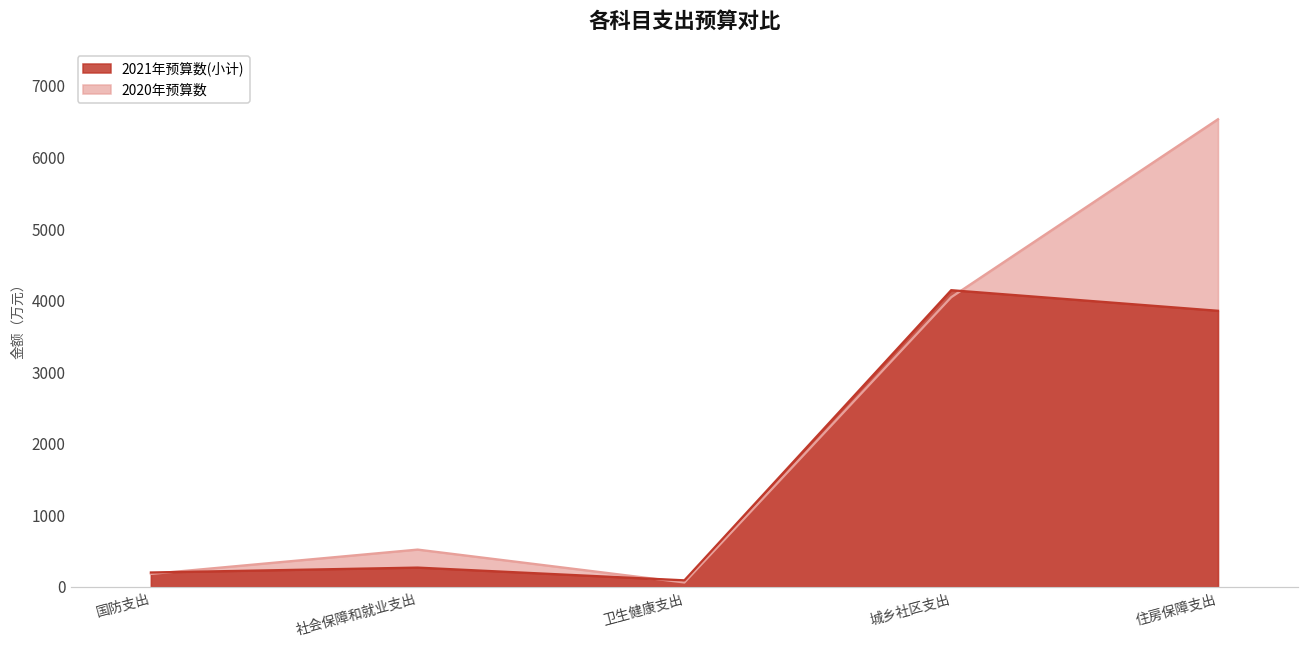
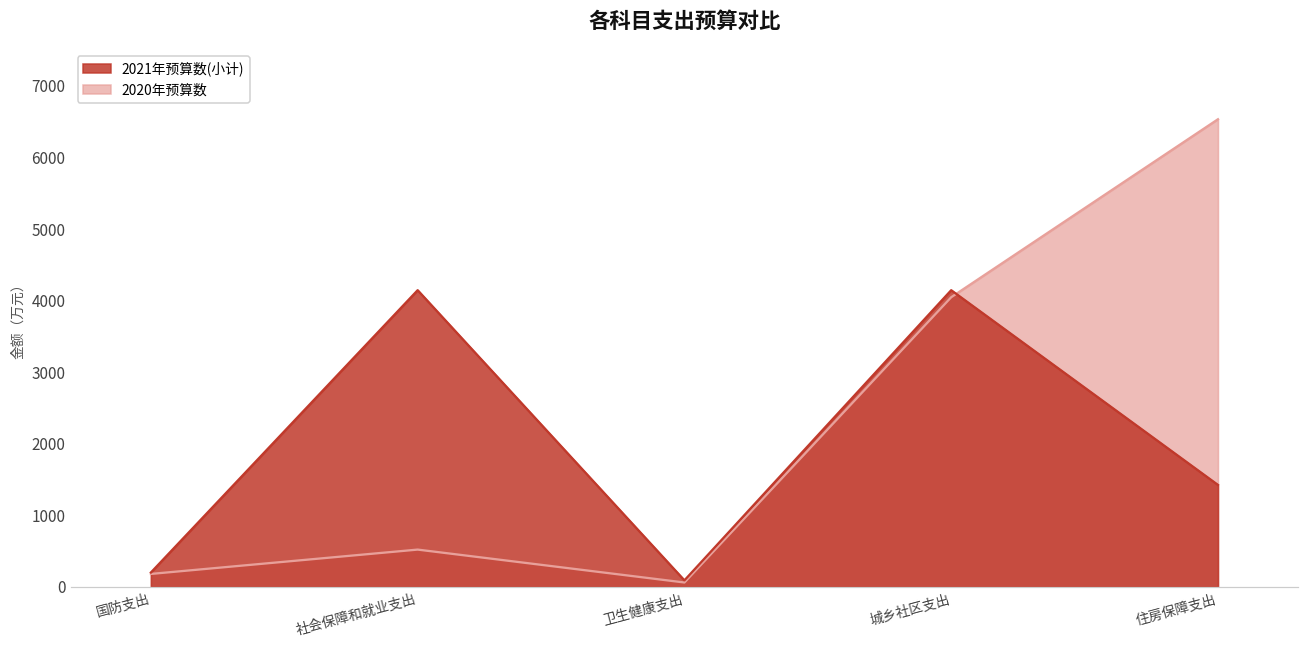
2021年预算数(小计), 社会保障和就业支出: 300 -> 4100
2021年预算数(小计), 住房保障支出: 3900 -> 1400
